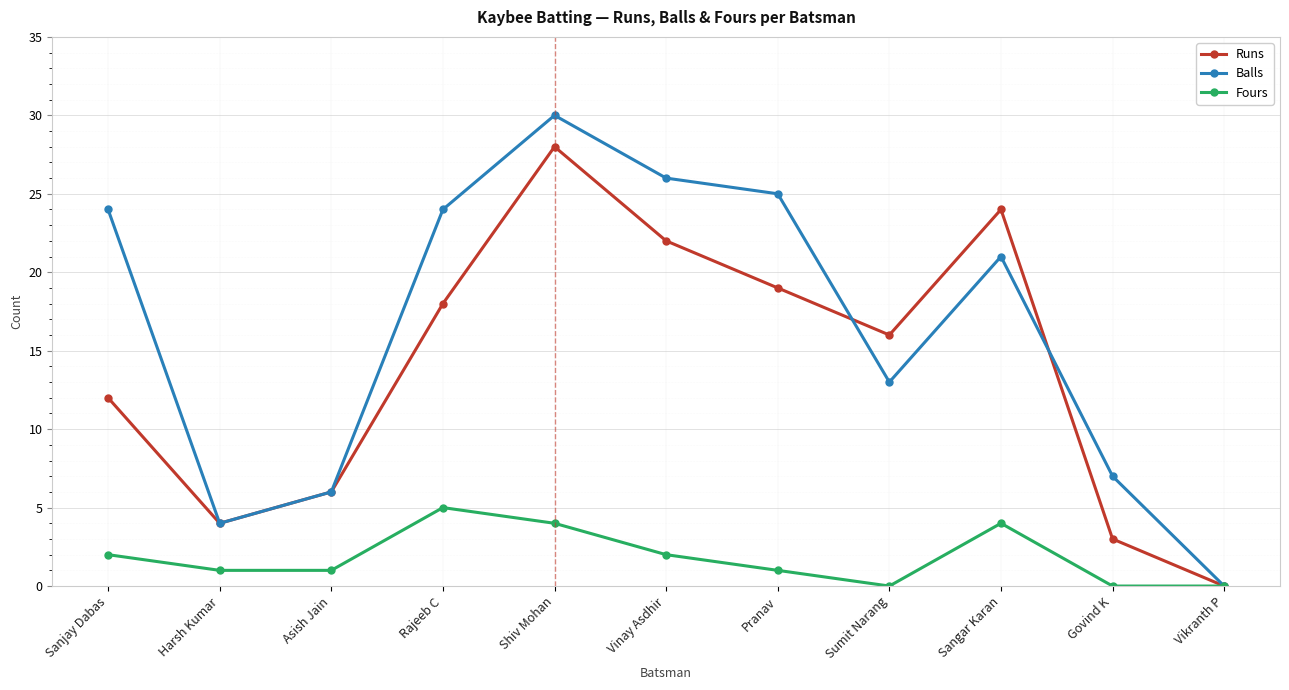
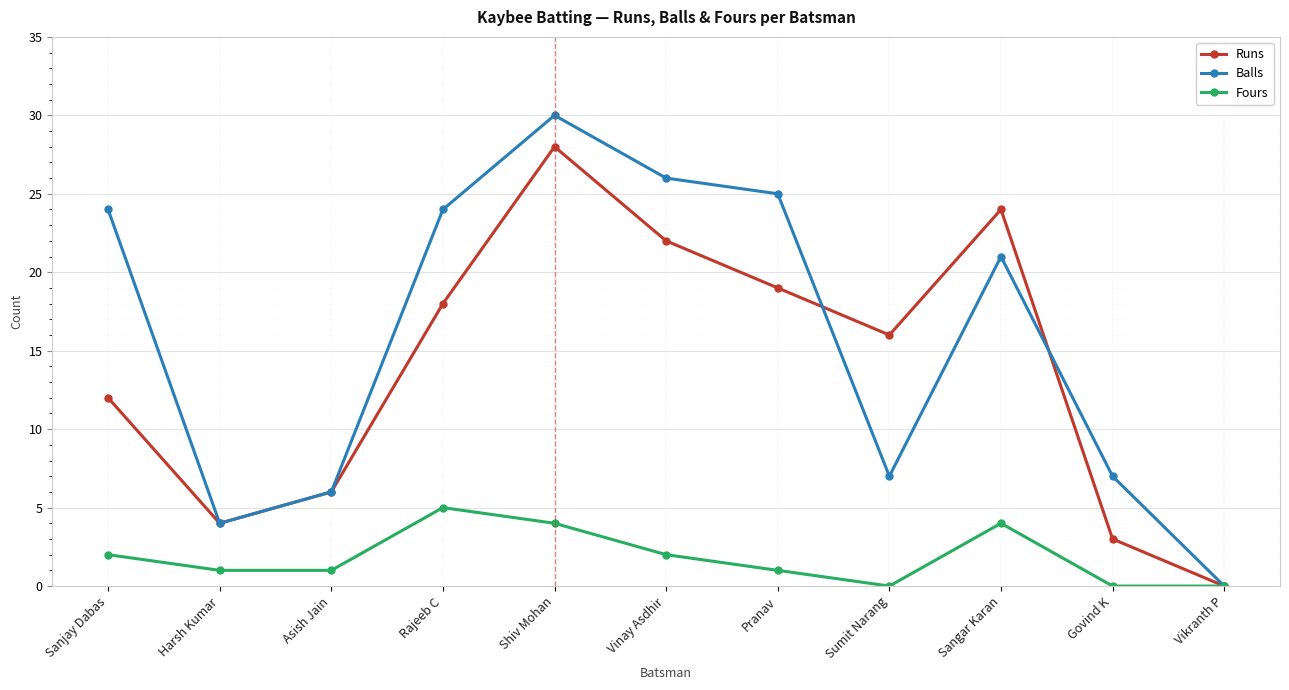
Balls, Sumit Narang: 13 -> 7
